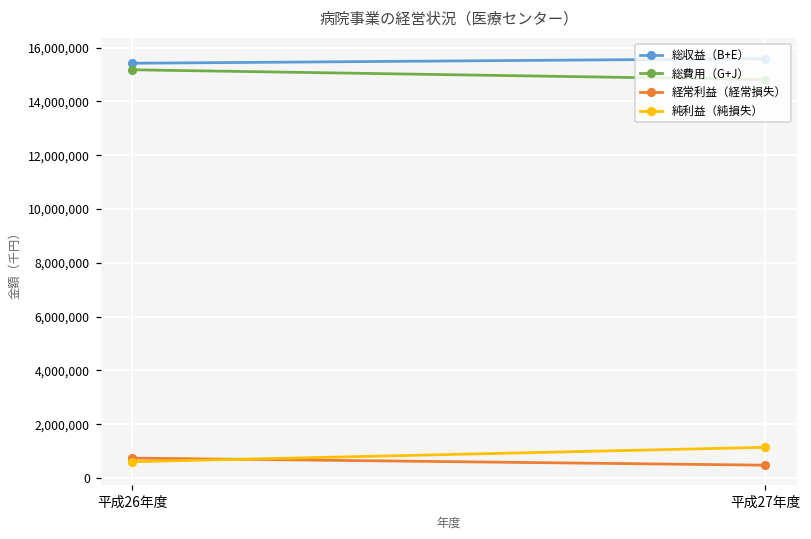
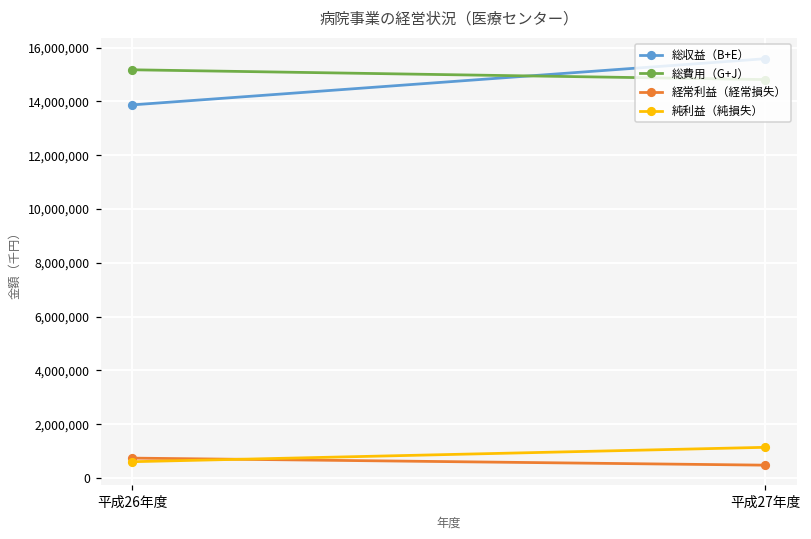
総収益（B+E）, 平成26年度: 15,400,000 -> 13,900,000
